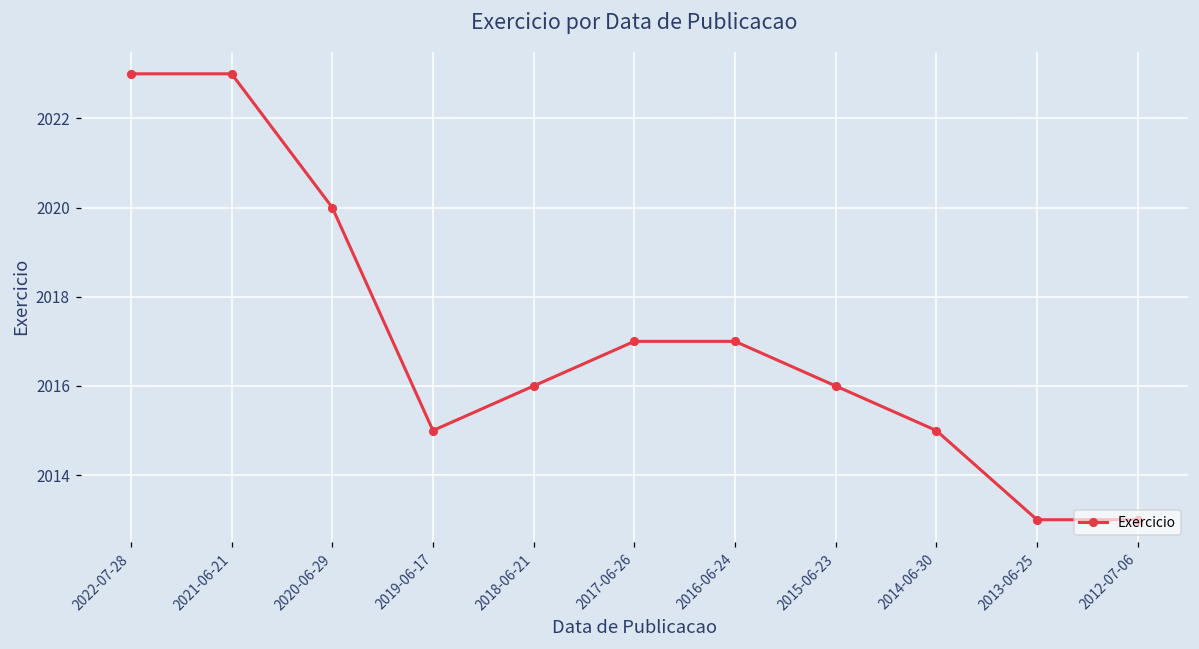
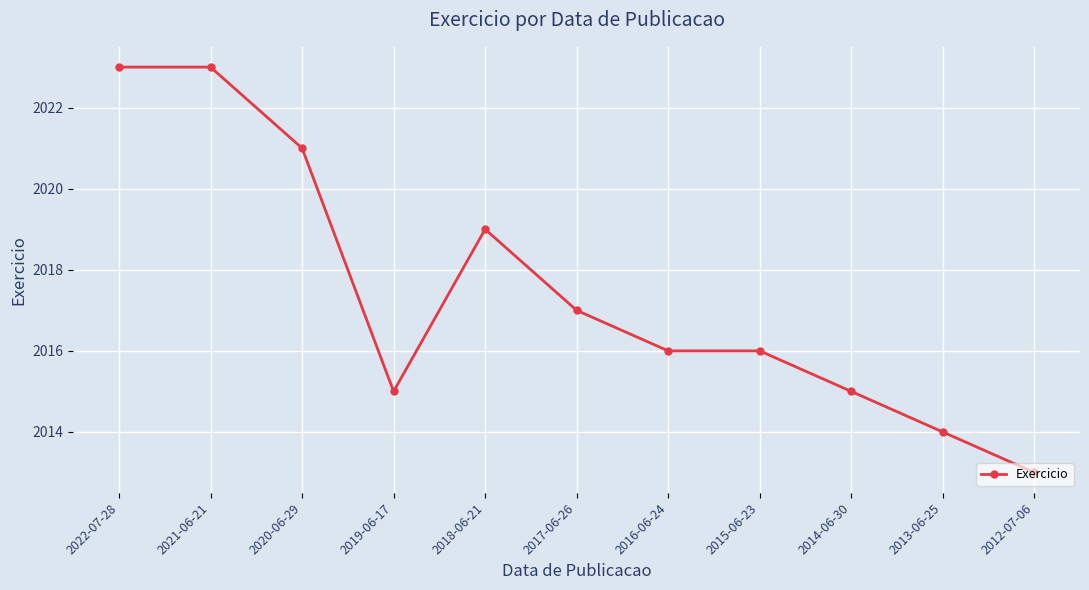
2020-06-29: 2020 -> 2021
2018-06-21: 2016 -> 2019
2016-06-24: 2017 -> 2016
2013-06-25: 2013 -> 2014
